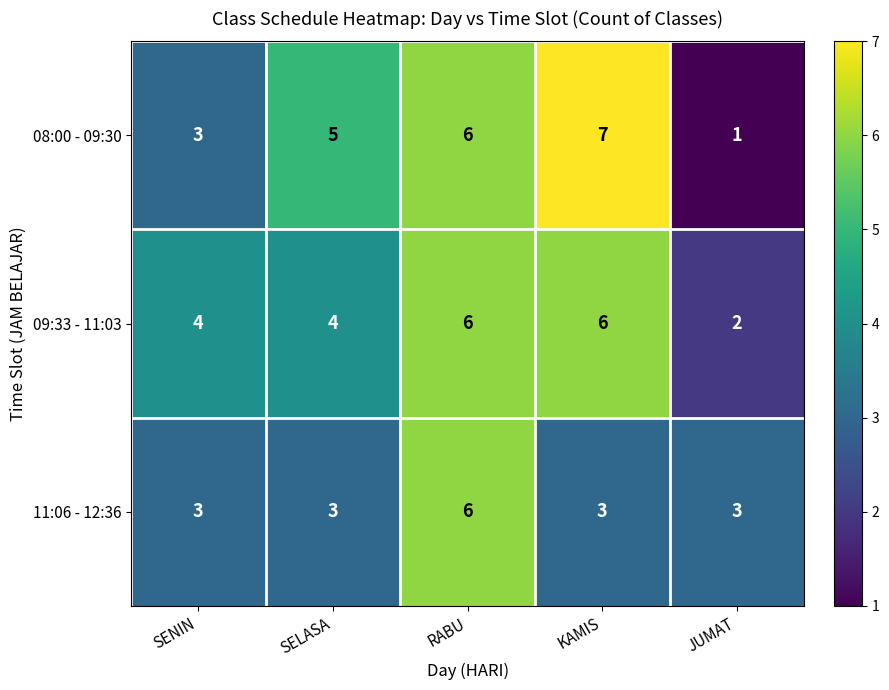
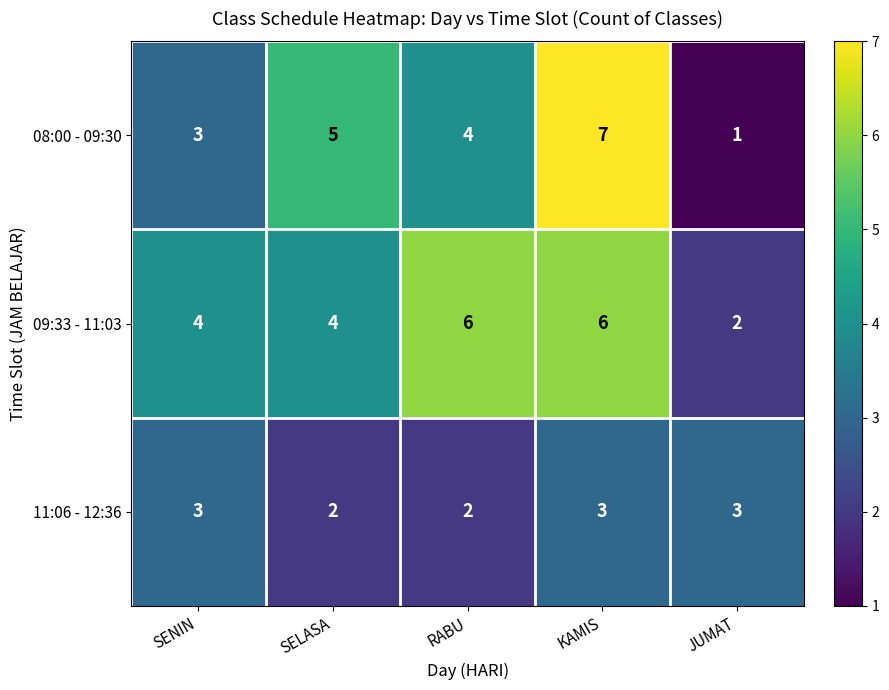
08:00 - 09:30, RABU: 6 -> 4
11:06 - 12:36, SELASA: 3 -> 2
11:06 - 12:36, RABU: 6 -> 2
